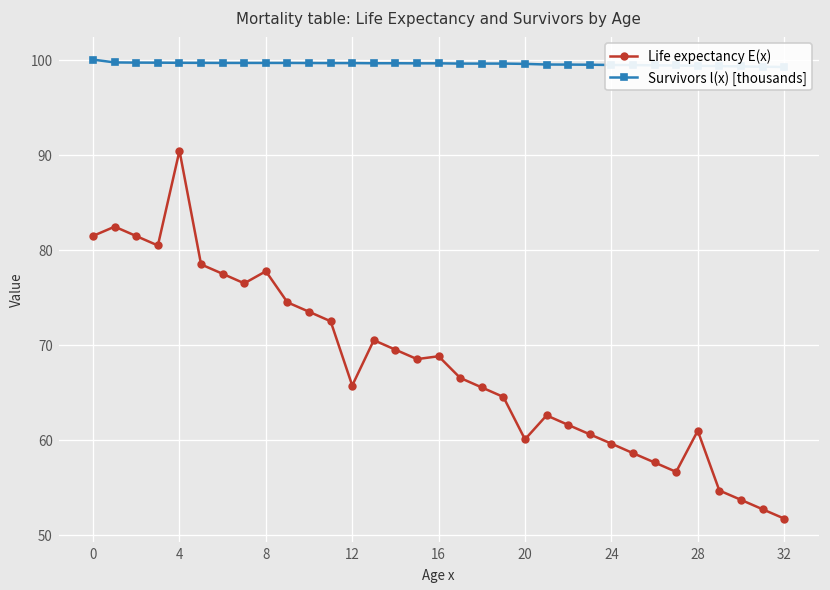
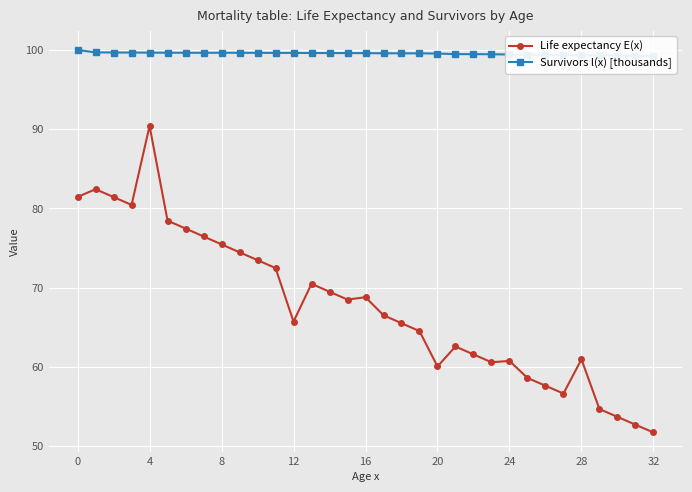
Life expectancy E(x), 8: 78 -> 75
Life expectancy E(x), 24: 60 -> 61
